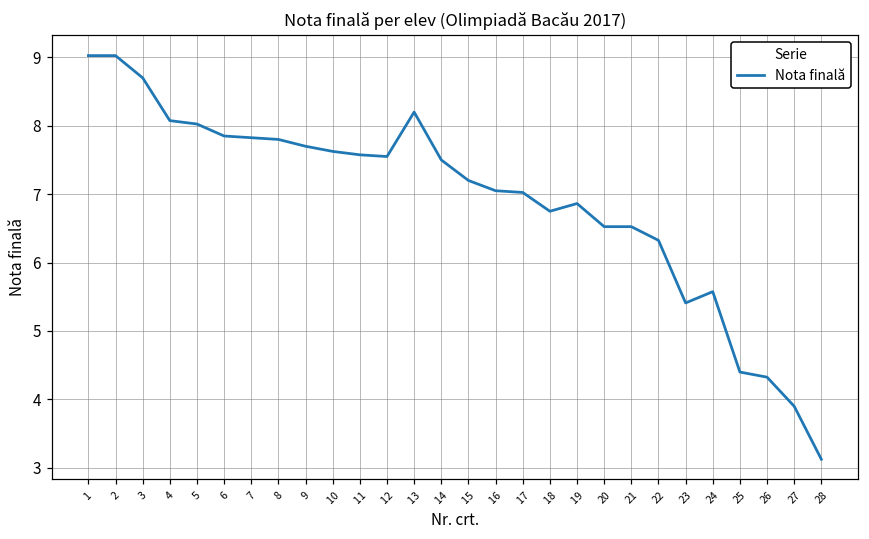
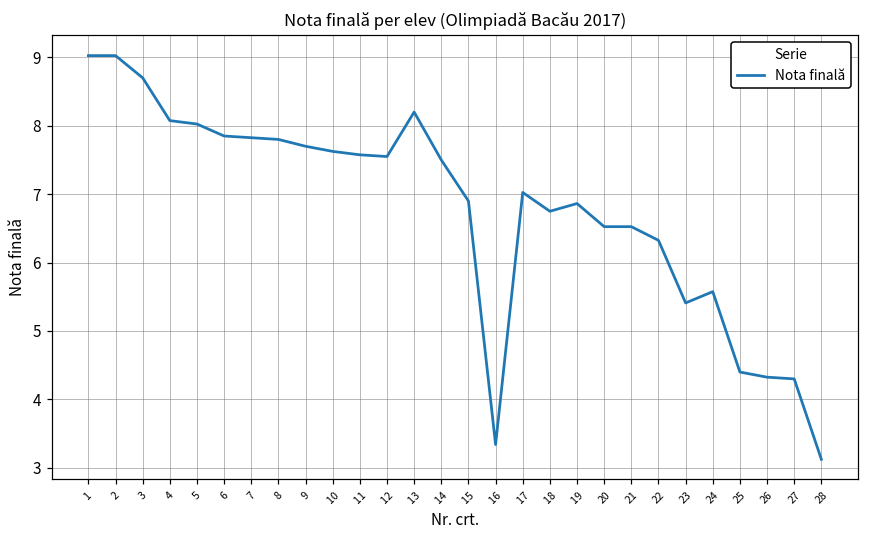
15: 7.2 -> 6.9
16: 7.1 -> 3.3
27: 3.9 -> 4.3
